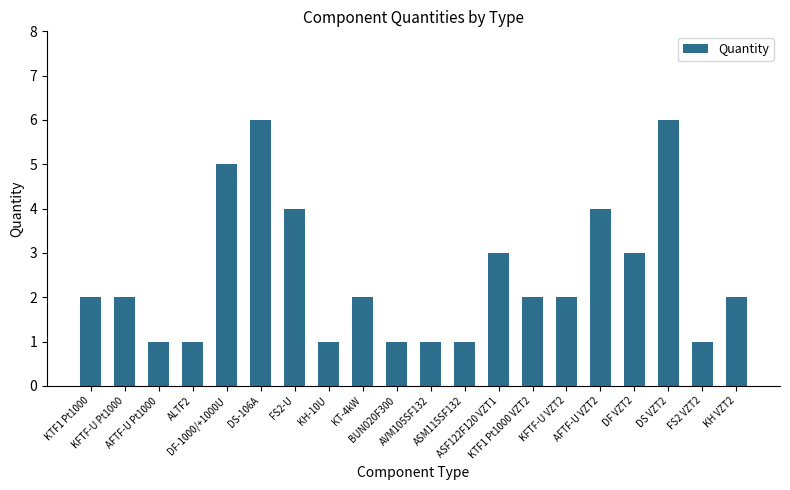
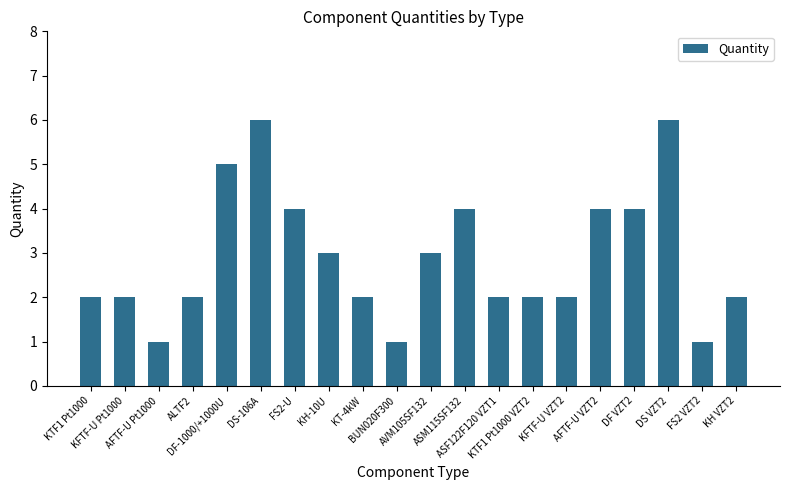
ALTF2: 1 -> 2
KH-10U: 1 -> 3
AVM105SF132: 1 -> 3
ASM115SF132: 1 -> 4
ASF122F120 VZT1: 3 -> 2
DF VZT2: 3 -> 4
